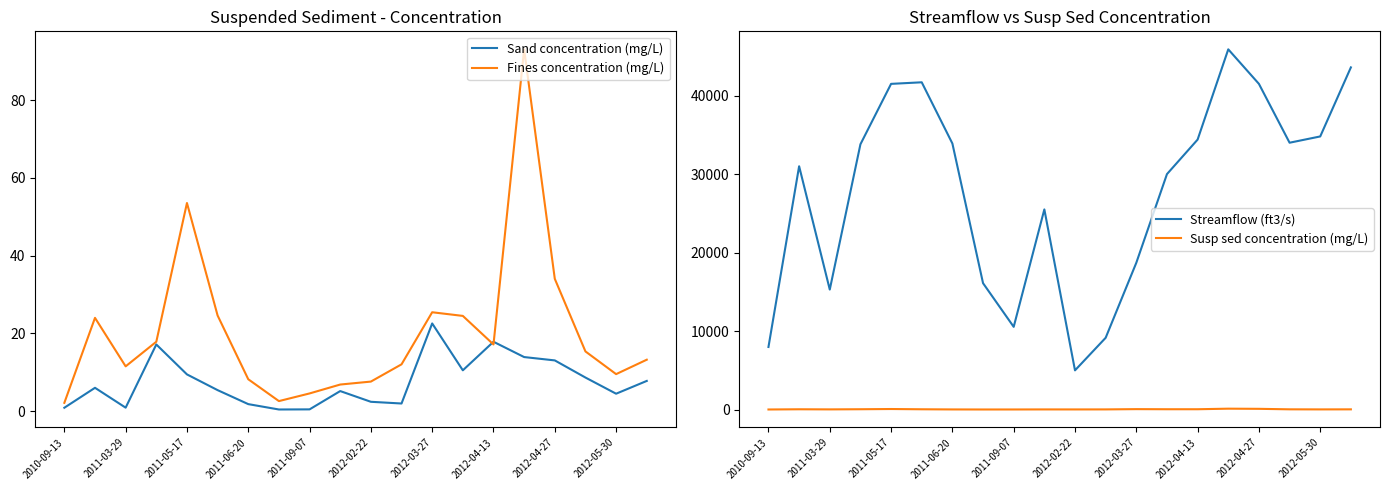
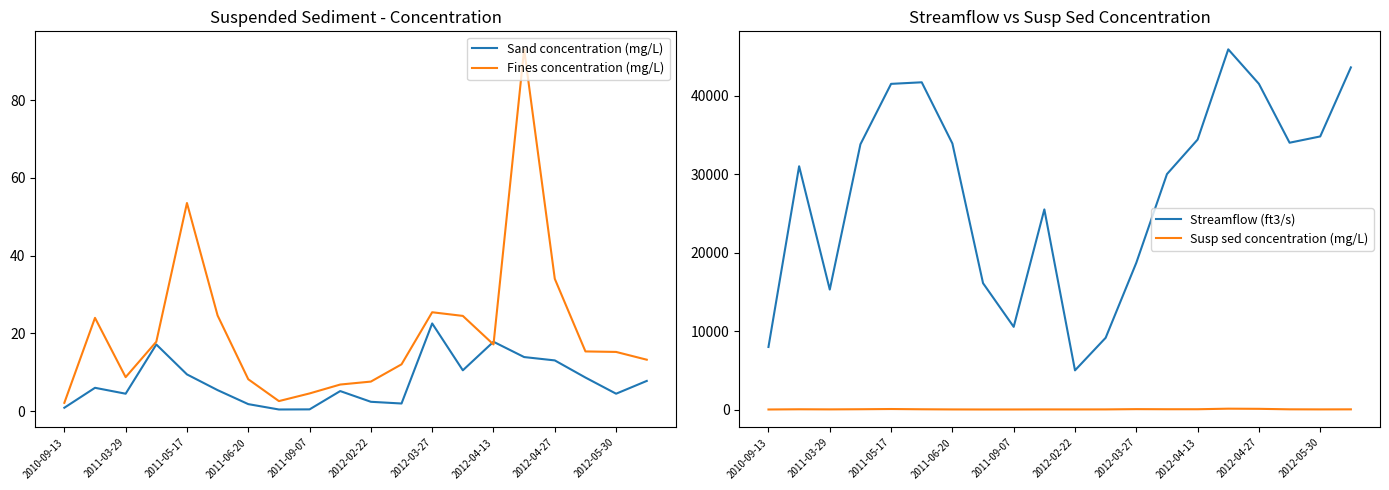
Suspended Sediment - Concentration, Sand concentration (mg/L), 2011-03-29: 1 -> 4
Suspended Sediment - Concentration, Fines concentration (mg/L), 2011-03-29: 12 -> 9
Suspended Sediment - Concentration, Fines concentration (mg/L), 2012-05-30: 10 -> 15
